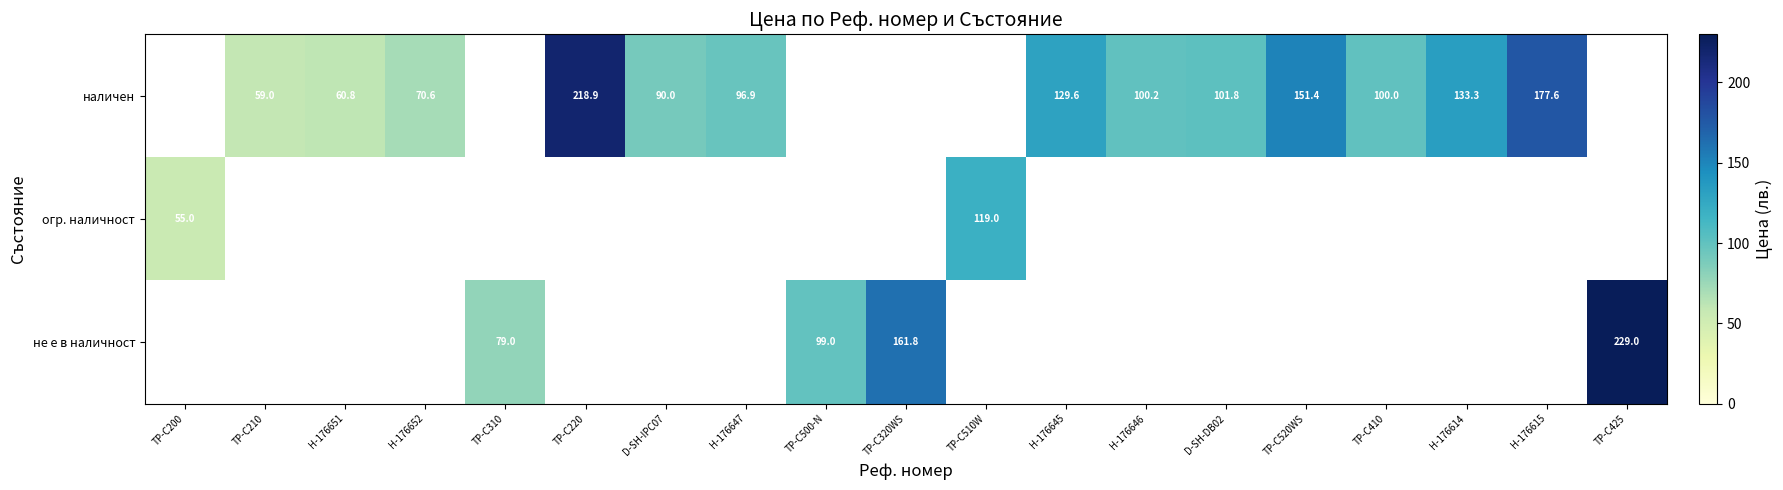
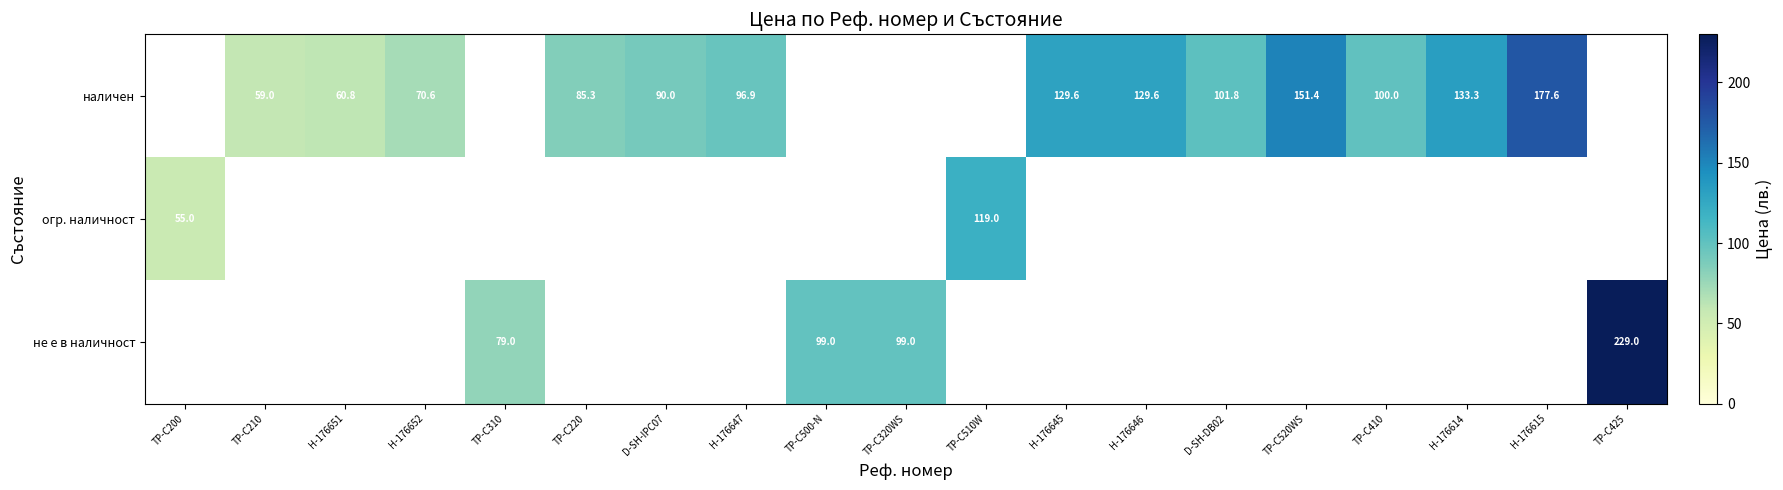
наличен, TP-C220: 218.9 -> 85.3
наличен, H-176646: 100.2 -> 129.6
не е в наличност, TP-C320WS: 161.8 -> 99.0
